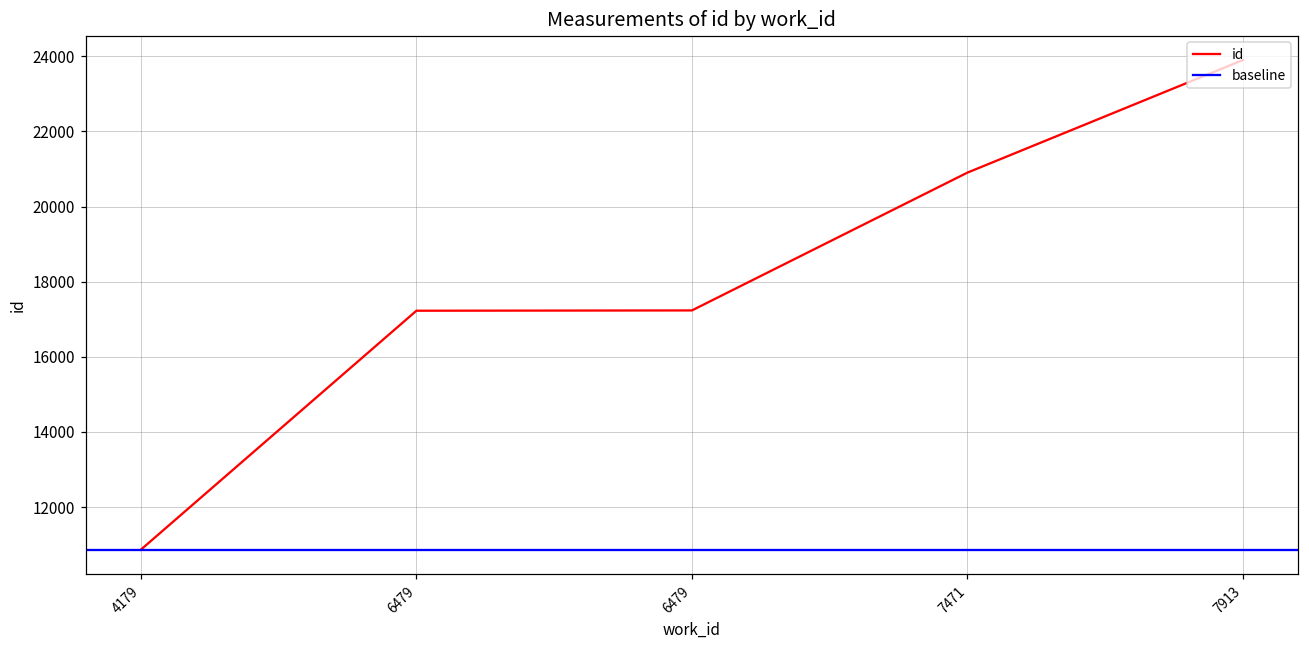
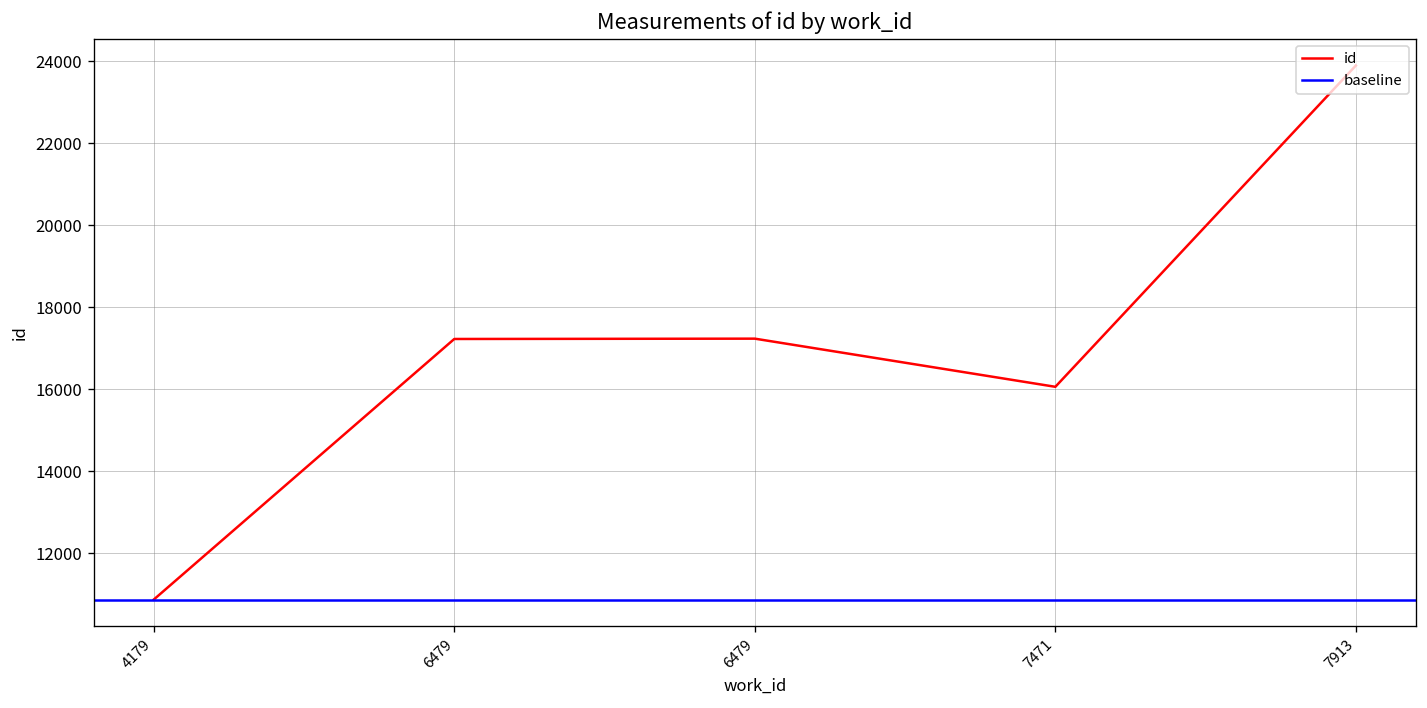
7471: 20900 -> 16100
